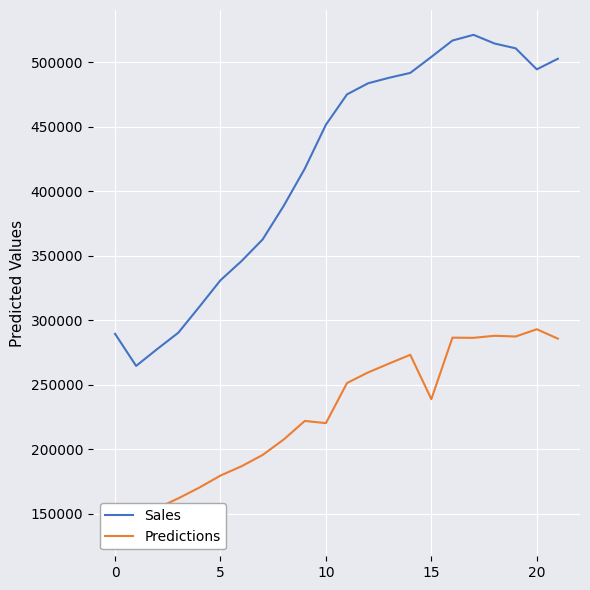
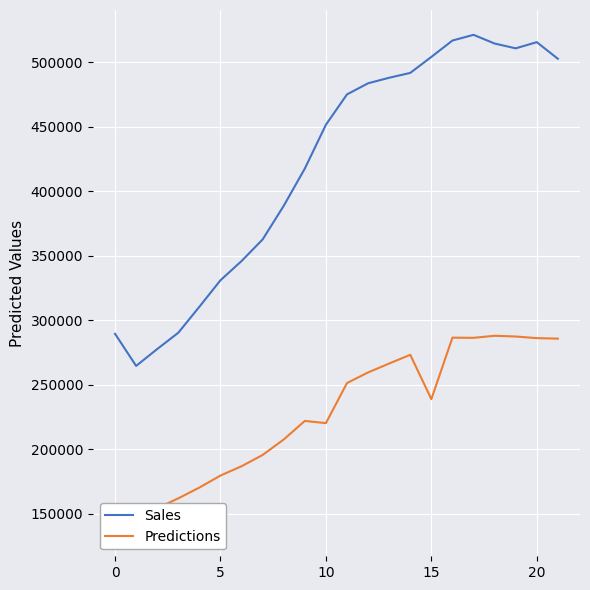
Sales, 20: 494000 -> 515000
Predictions, 20: 293000 -> 286000
